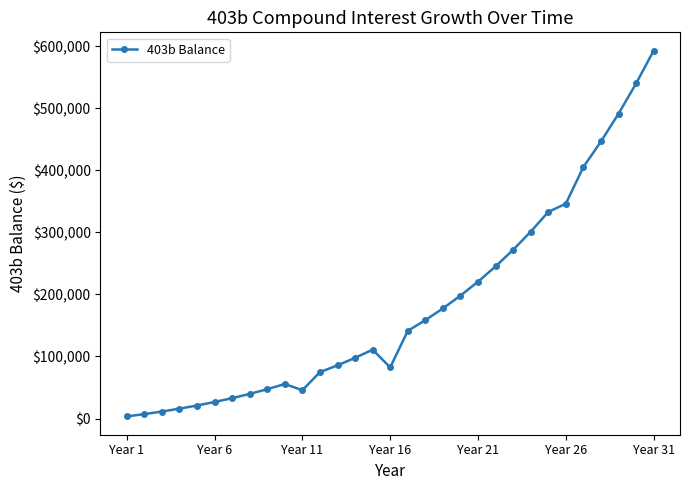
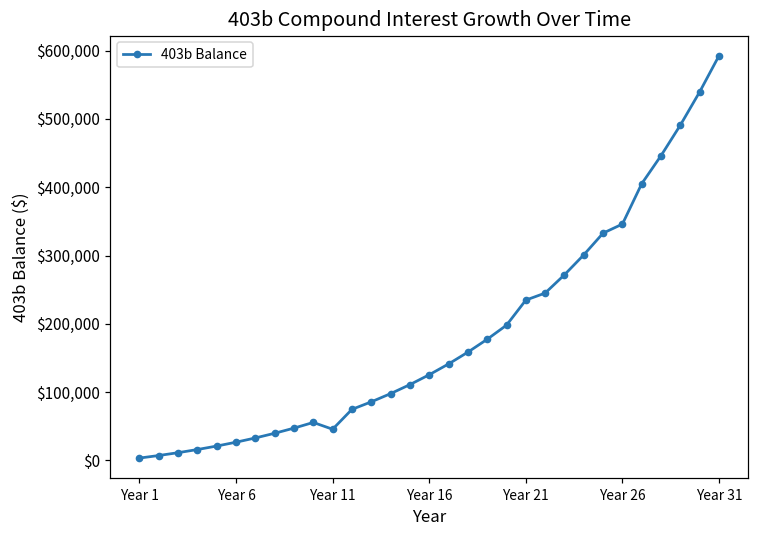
Year 16: $80,000 -> $130,000
Year 21: $220,000 -> $230,000
